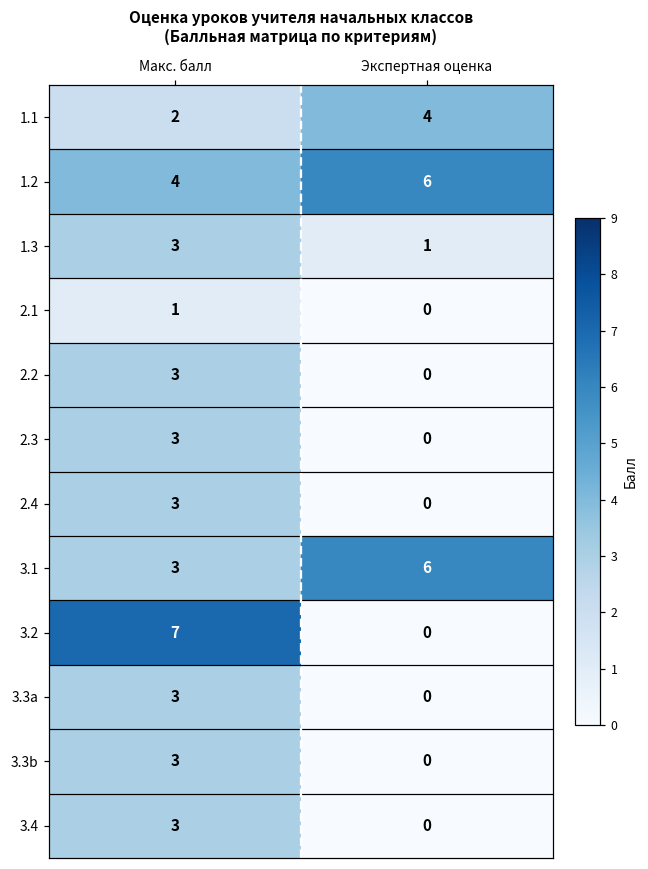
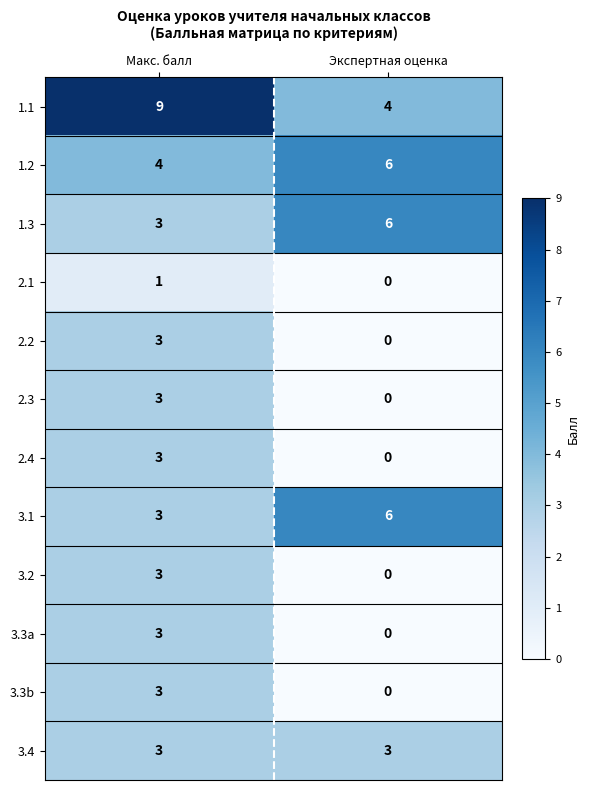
1.1, Макс. балл: 2 -> 9
1.3, Экспертная оценка: 1 -> 6
3.2, Макс. балл: 7 -> 3
3.4, Экспертная оценка: 0 -> 3
